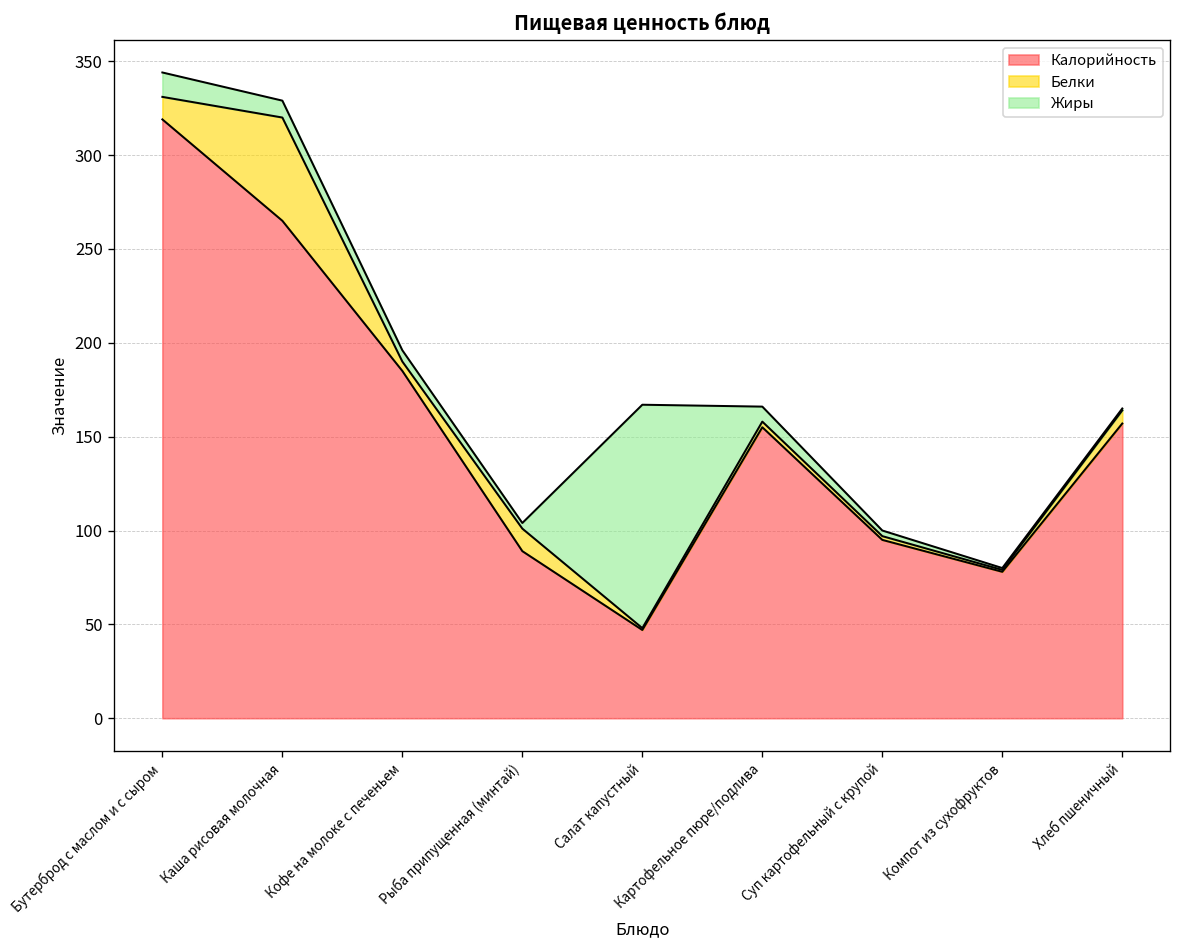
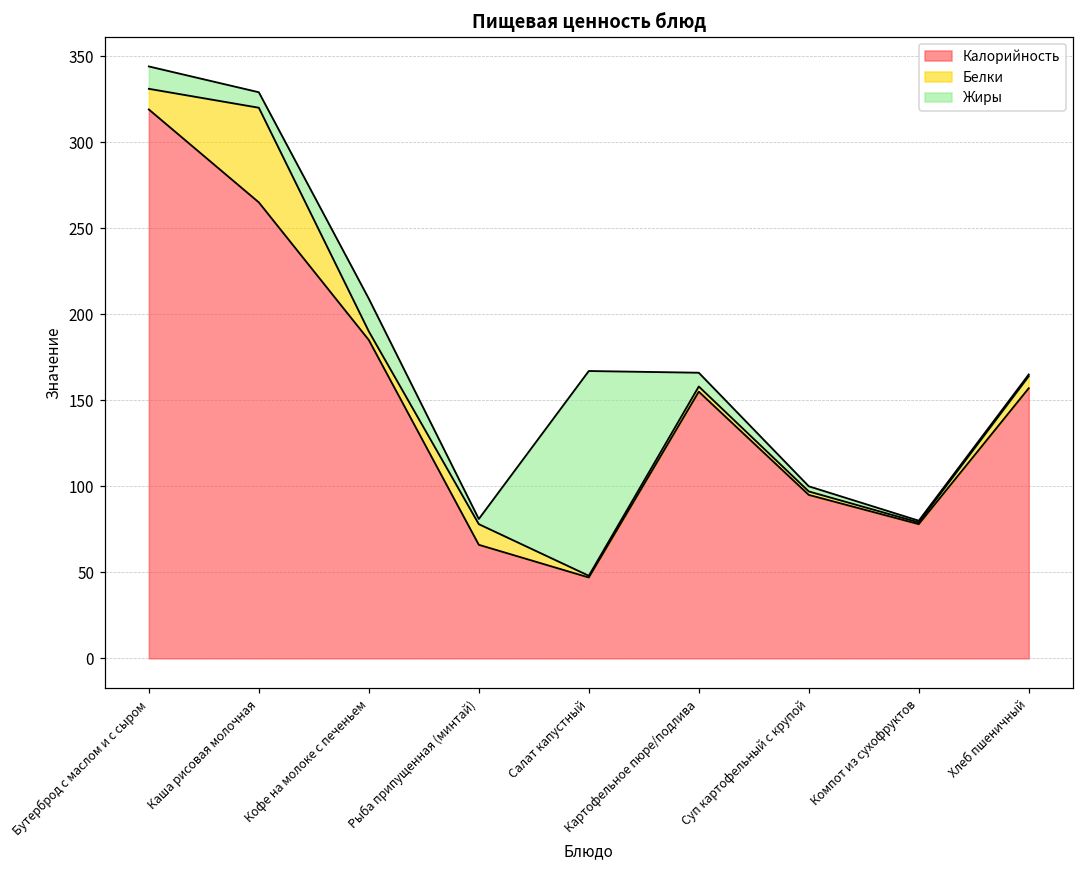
Жиры, Кофе на молоке с печеньем: 6 -> 19
Калорийность, Рыба припущенная (минтай): 89 -> 66
